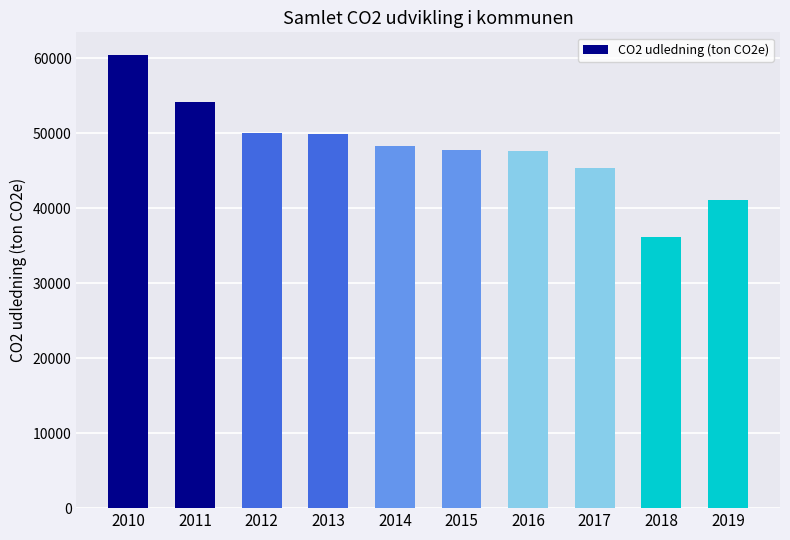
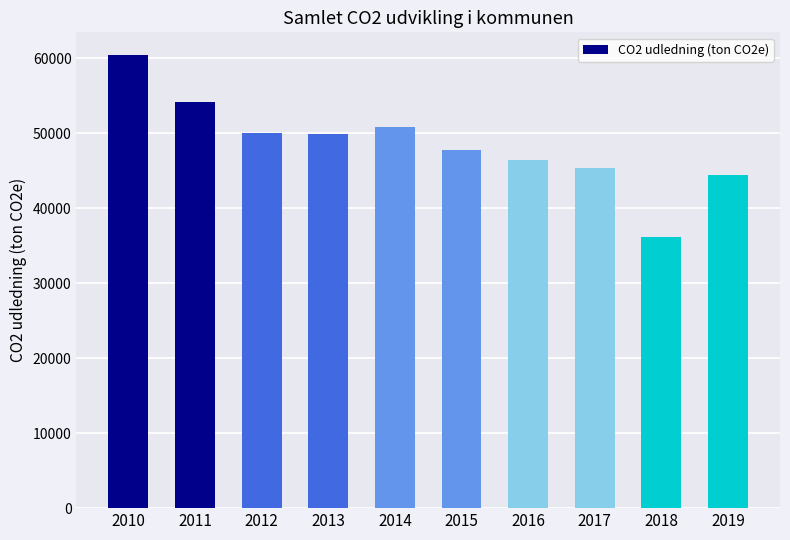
2014: 48000 -> 51000
2016: 48000 -> 46000
2019: 41000 -> 44000
